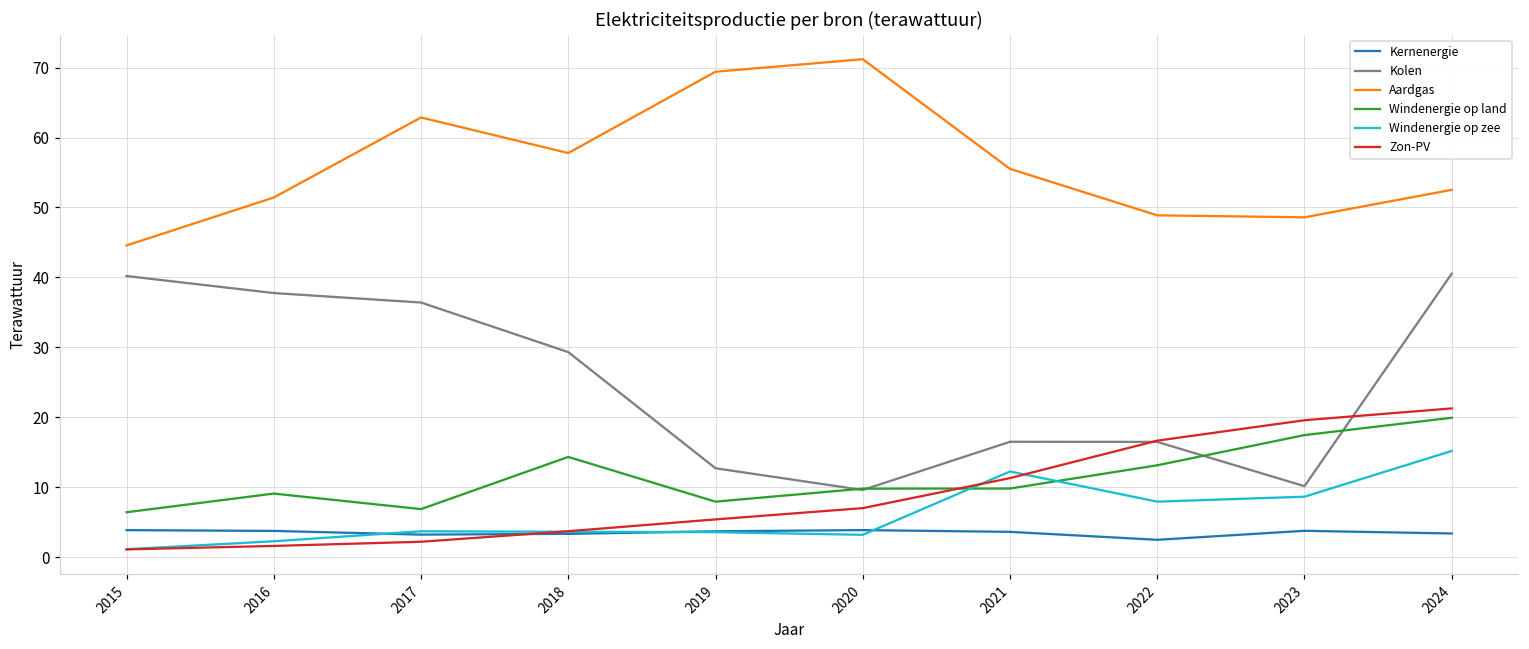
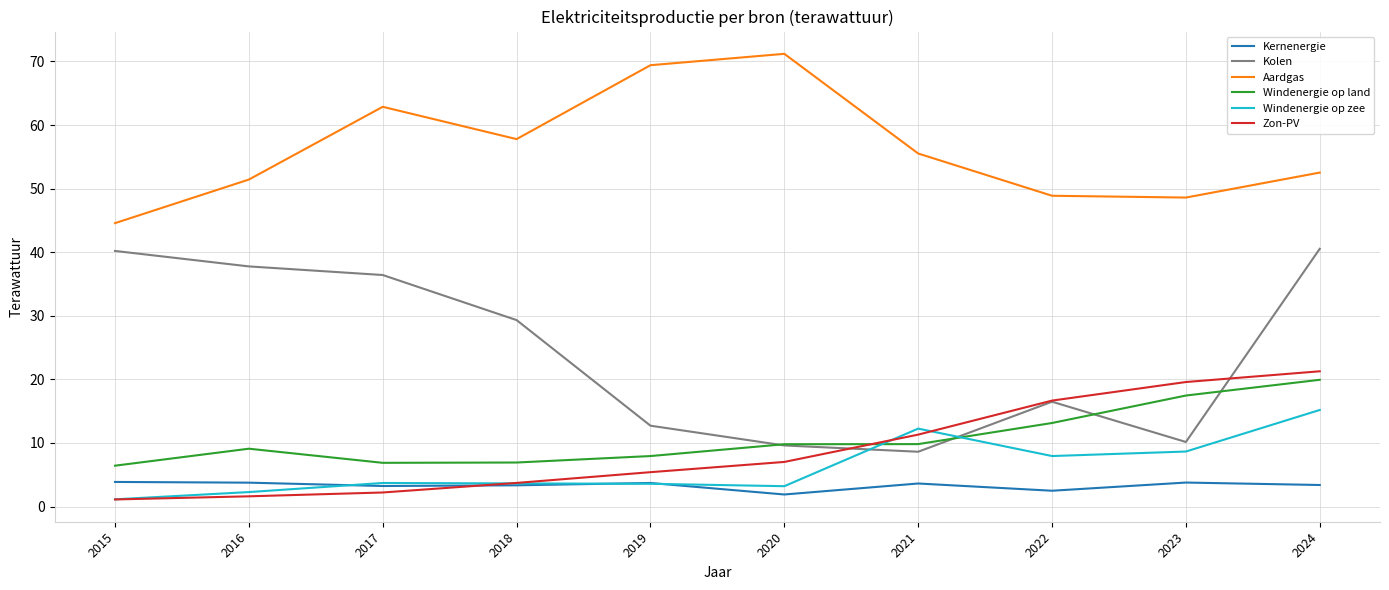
Windenergie op land, 2018: 14 -> 7
Kernenergie, 2020: 4 -> 2
Kolen, 2021: 16 -> 9
